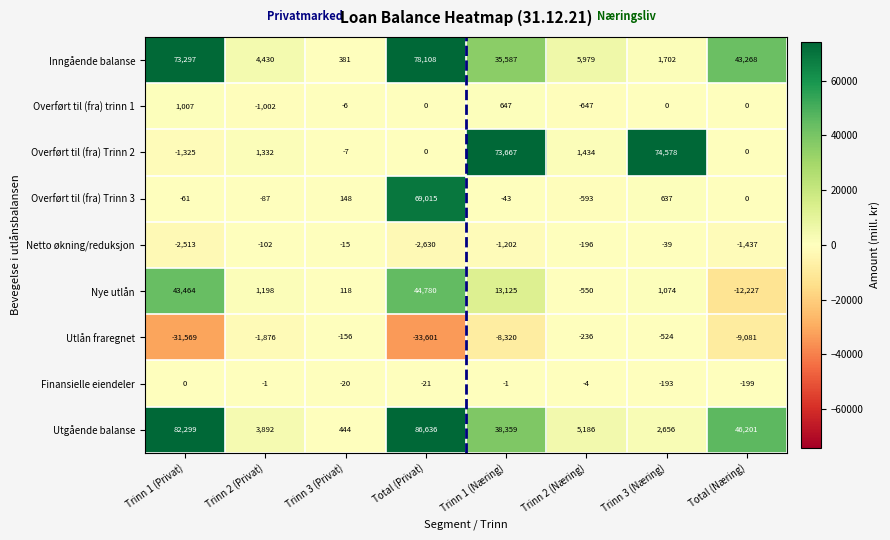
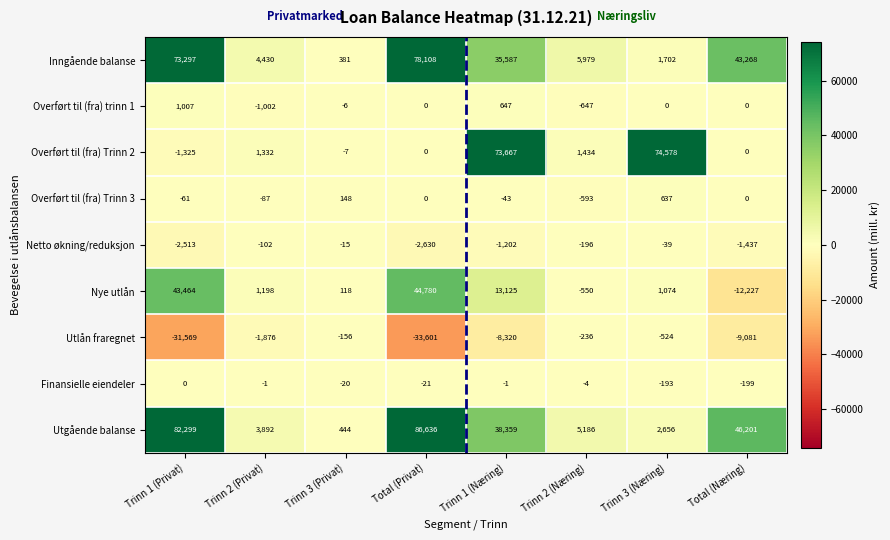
Overført til (fra) Trinn 3, Total (Privat): 69,015 -> 0
